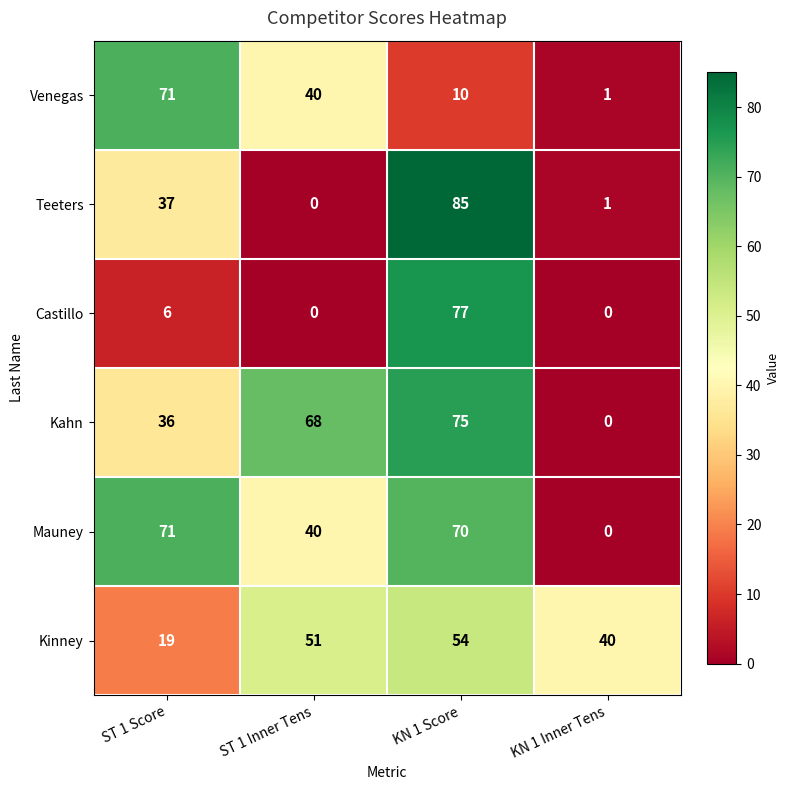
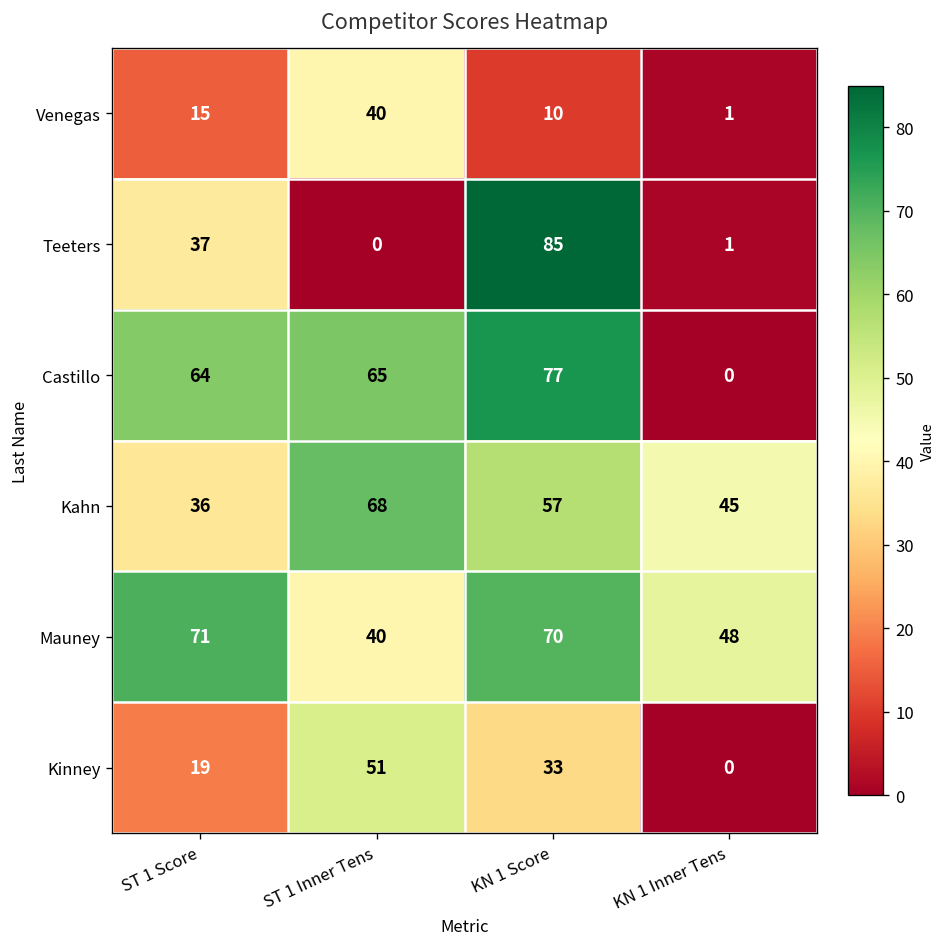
Venegas, ST 1 Score: 71 -> 15
Castillo, ST 1 Score: 6 -> 64
Castillo, ST 1 Inner Tens: 0 -> 65
Kahn, KN 1 Score: 75 -> 57
Kahn, KN 1 Inner Tens: 0 -> 45
Mauney, KN 1 Inner Tens: 0 -> 48
Kinney, KN 1 Score: 54 -> 33
Kinney, KN 1 Inner Tens: 40 -> 0
